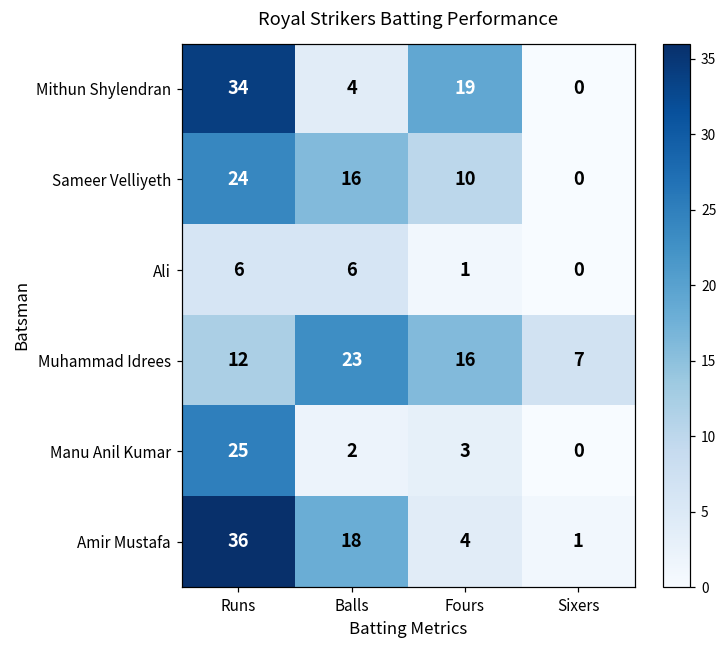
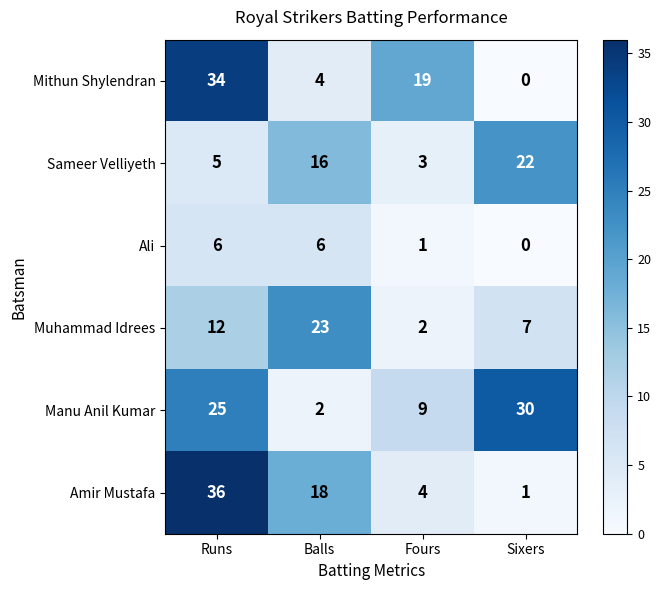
Sameer Velliyeth, Runs: 24 -> 5
Sameer Velliyeth, Fours: 10 -> 3
Sameer Velliyeth, Sixers: 0 -> 22
Muhammad Idrees, Fours: 16 -> 2
Manu Anil Kumar, Fours: 3 -> 9
Manu Anil Kumar, Sixers: 0 -> 30
